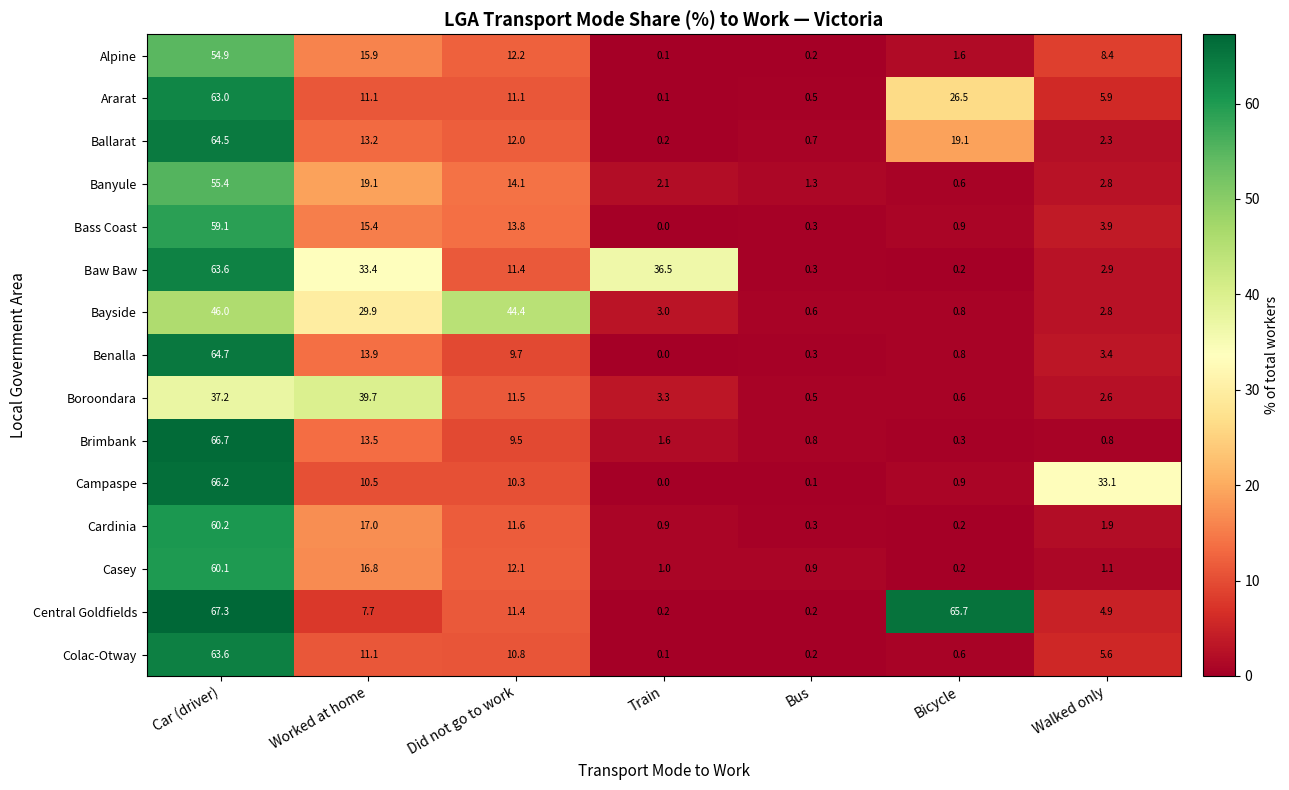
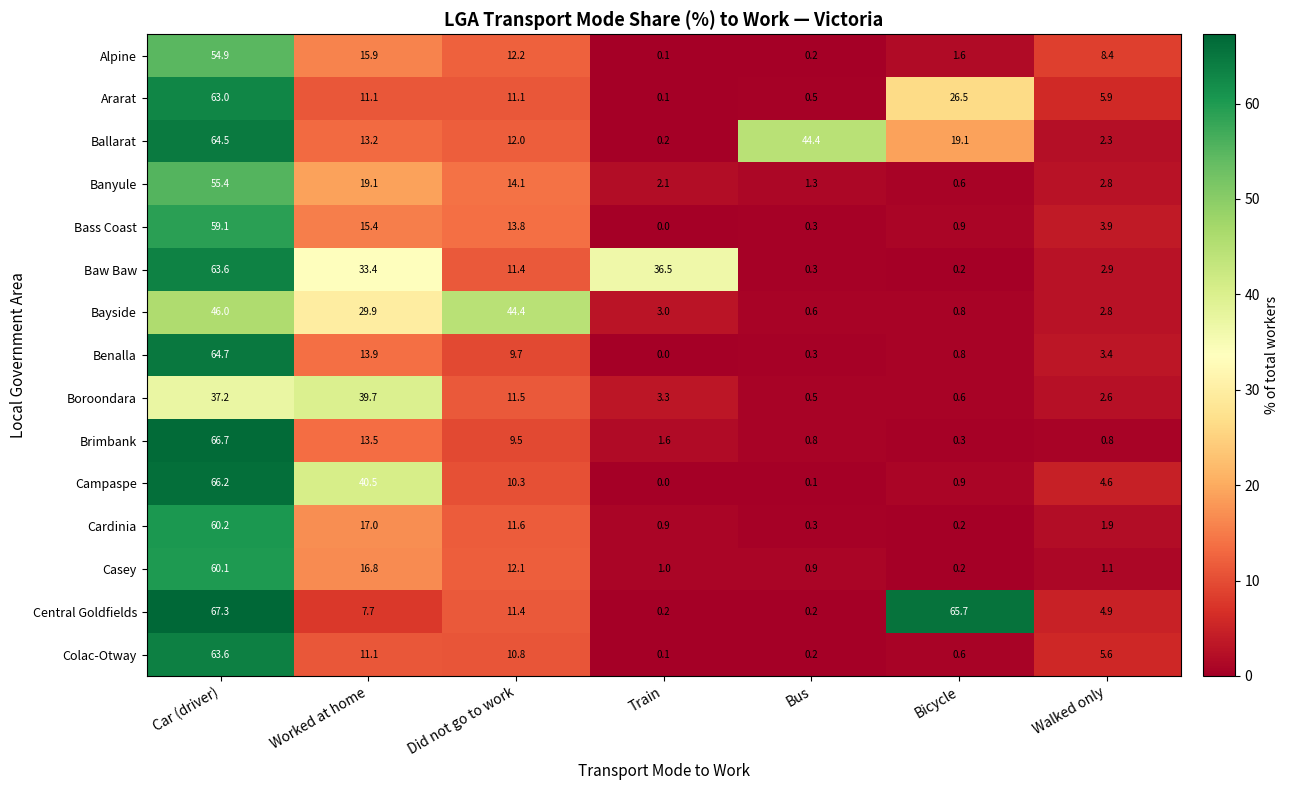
Ballarat, Bus: 0.7 -> 44.4
Campaspe, Worked at home: 10.5 -> 40.5
Campaspe, Walked only: 33.1 -> 4.6
